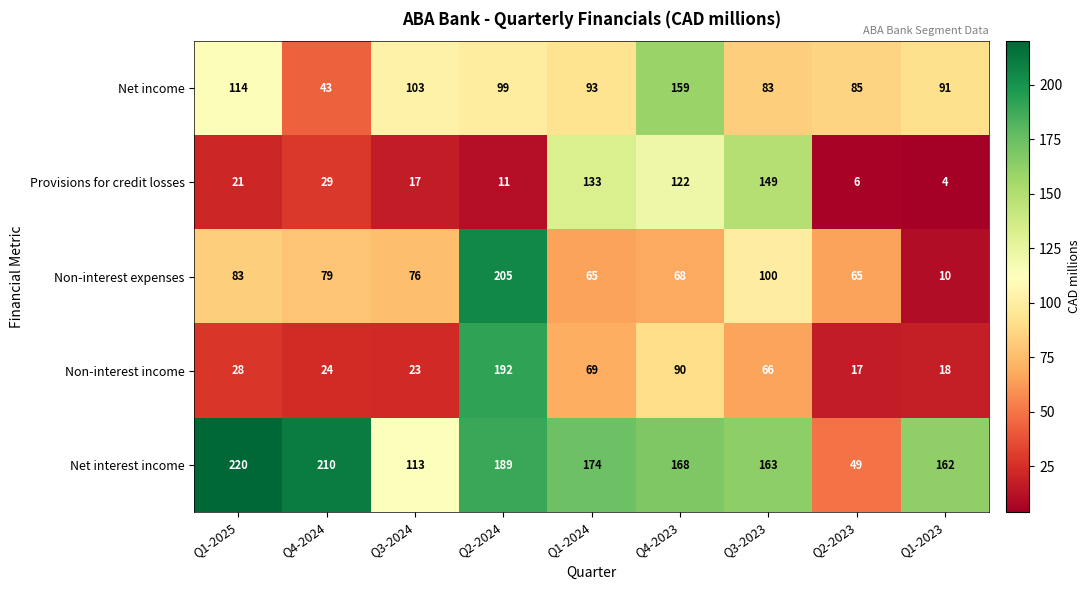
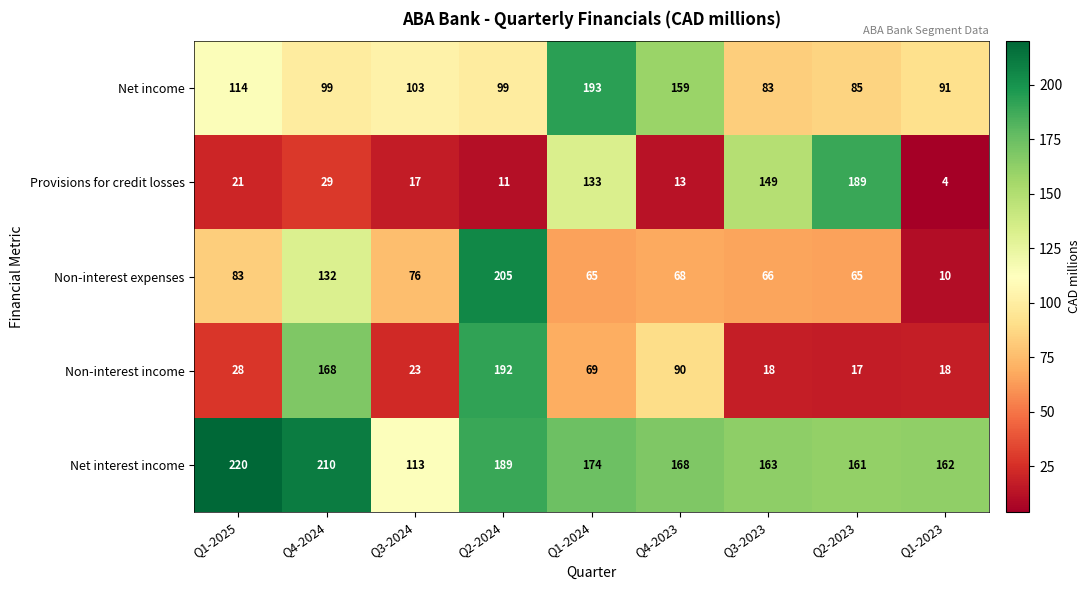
Net income, Q4-2024: 43 -> 99
Net income, Q1-2024: 93 -> 193
Provisions for credit losses, Q4-2023: 122 -> 13
Provisions for credit losses, Q2-2023: 6 -> 189
Non-interest expenses, Q4-2024: 79 -> 132
Non-interest expenses, Q3-2023: 100 -> 66
Non-interest income, Q4-2024: 24 -> 168
Non-interest income, Q3-2023: 66 -> 18
Net interest income, Q2-2023: 49 -> 161
